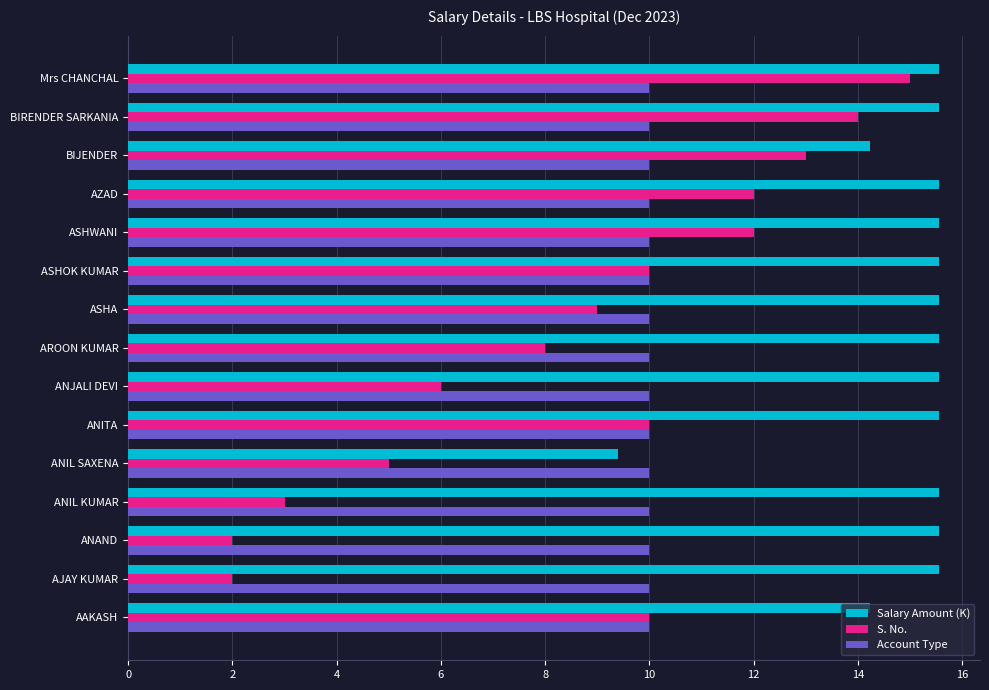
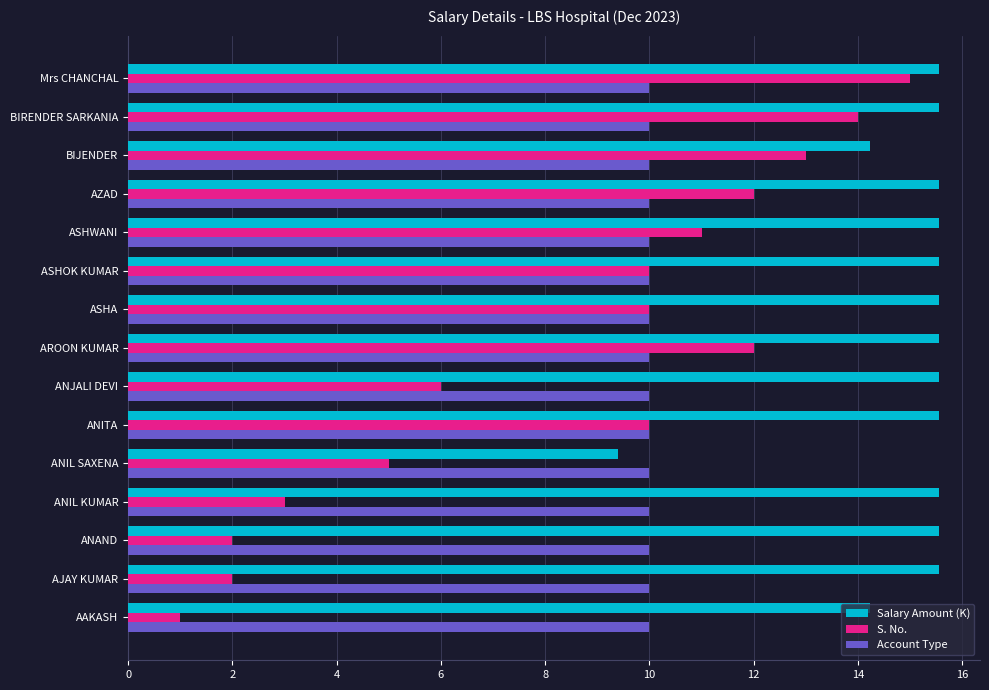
S. No., ASHWANI: 12 -> 11
S. No., ASHA: 9 -> 10
S. No., AROON KUMAR: 8 -> 12
S. No., AAKASH: 10 -> 1
